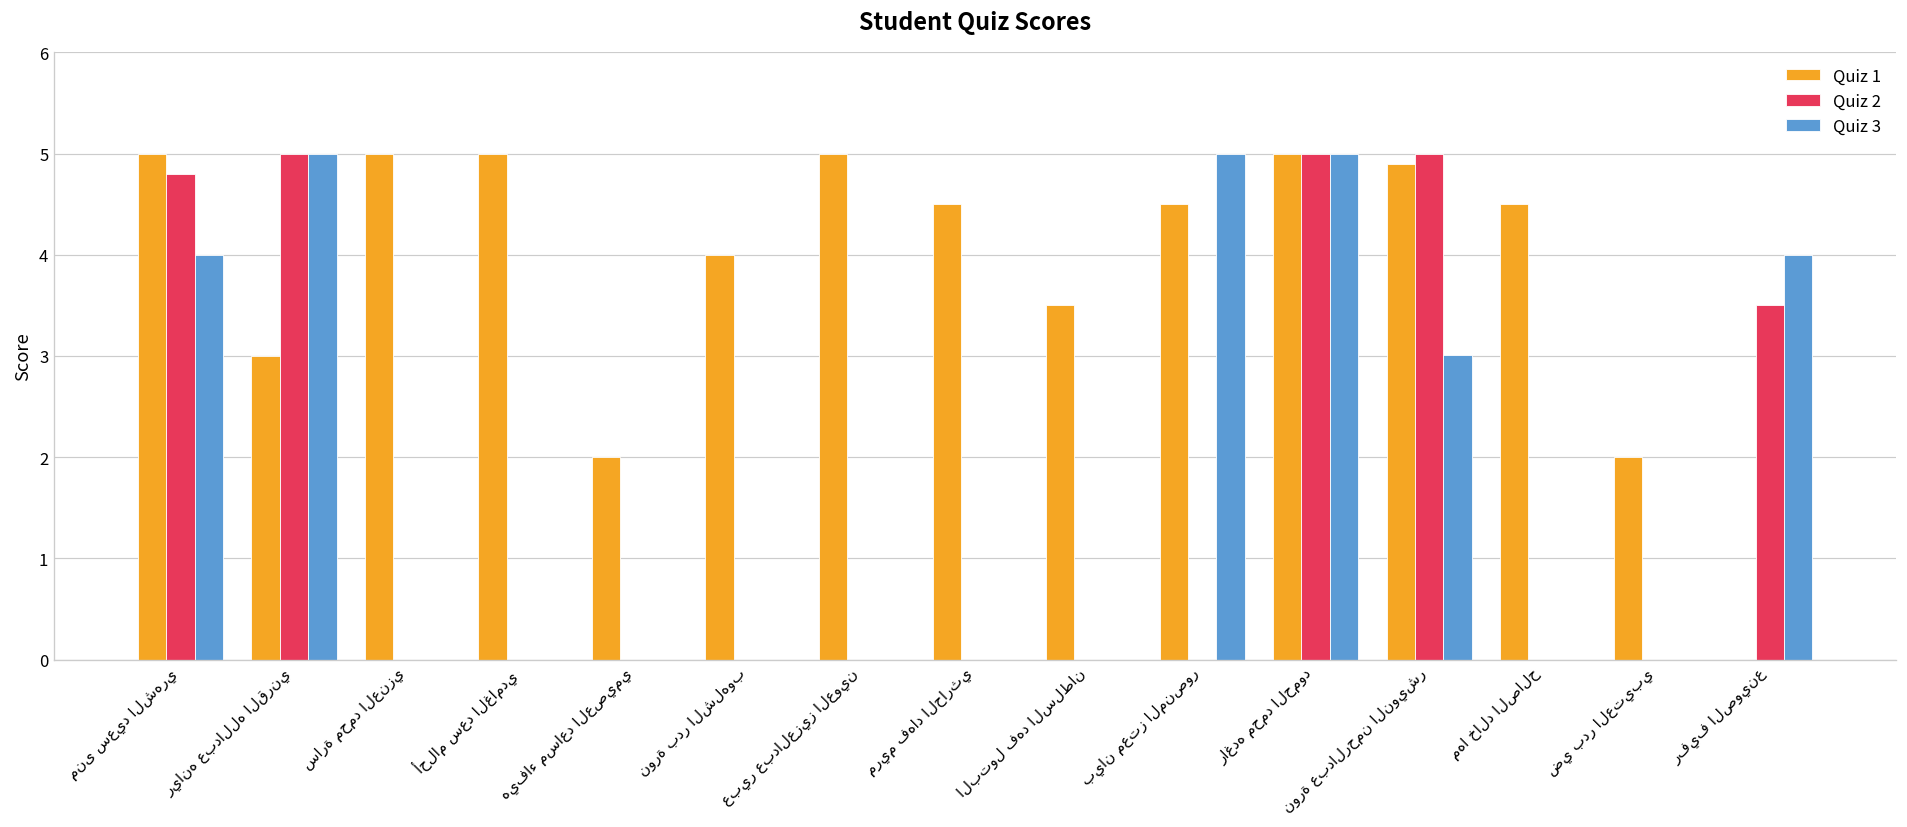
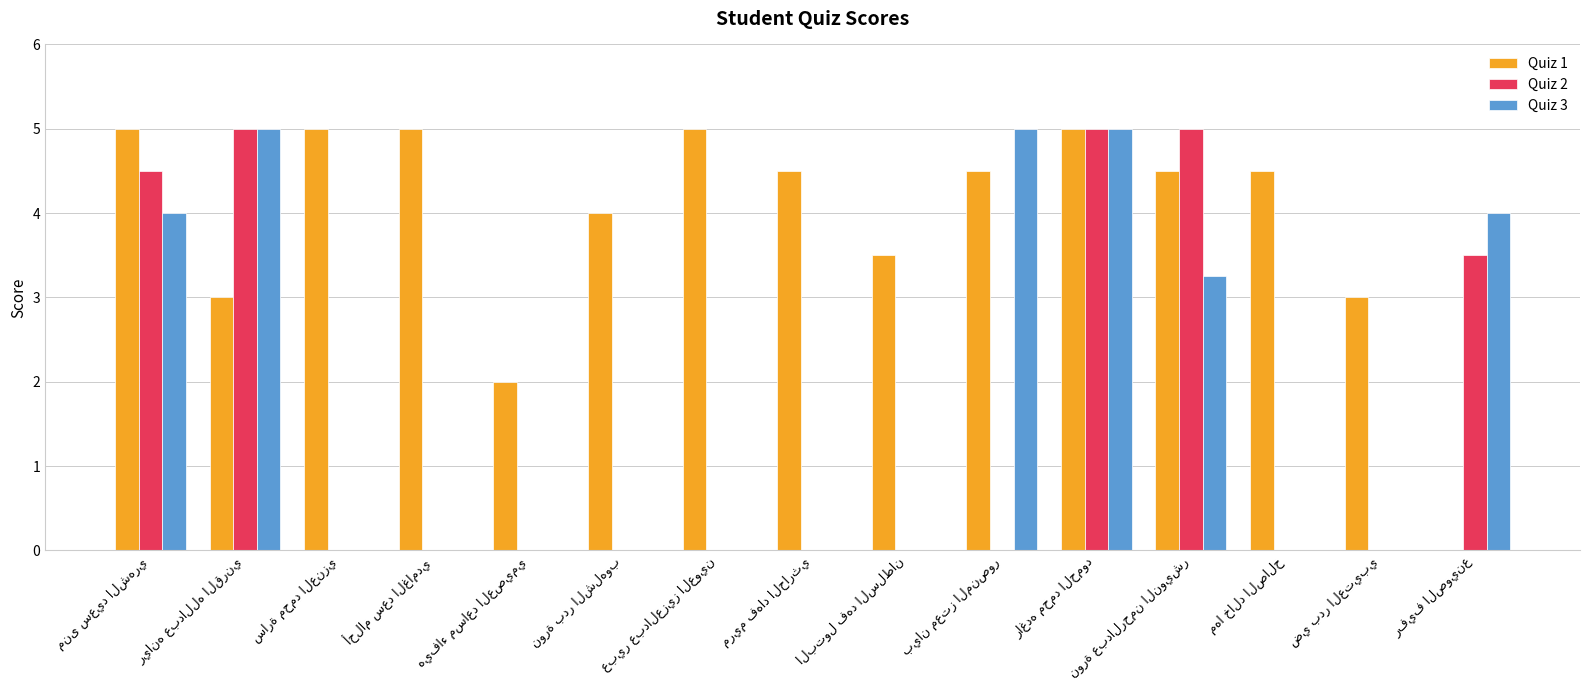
Quiz 2, منى سعيد الشهري: 4.8 -> 4.5
Quiz 1, نورة عبدالرحمن النويشر: 4.9 -> 4.5
Quiz 3, نورة عبدالرحمن النويشر: 3.0 -> 3.3
Quiz 1, ضي بدر العتيبي: 2 -> 3
